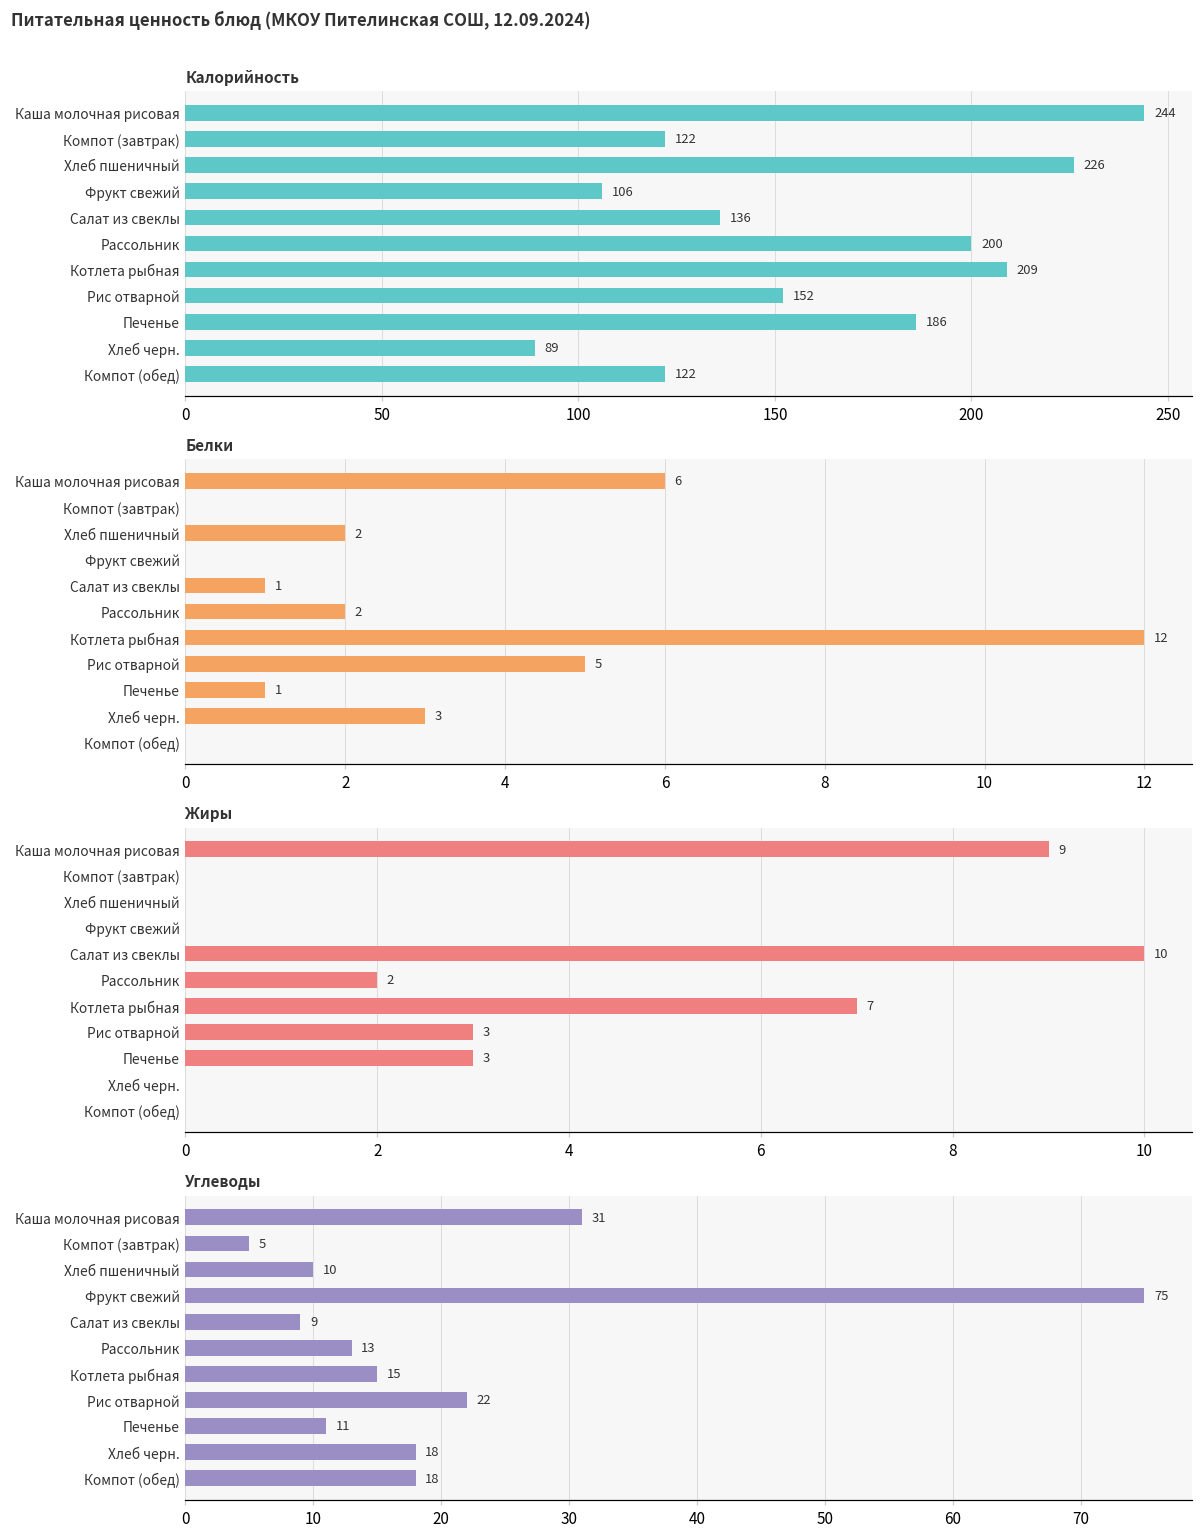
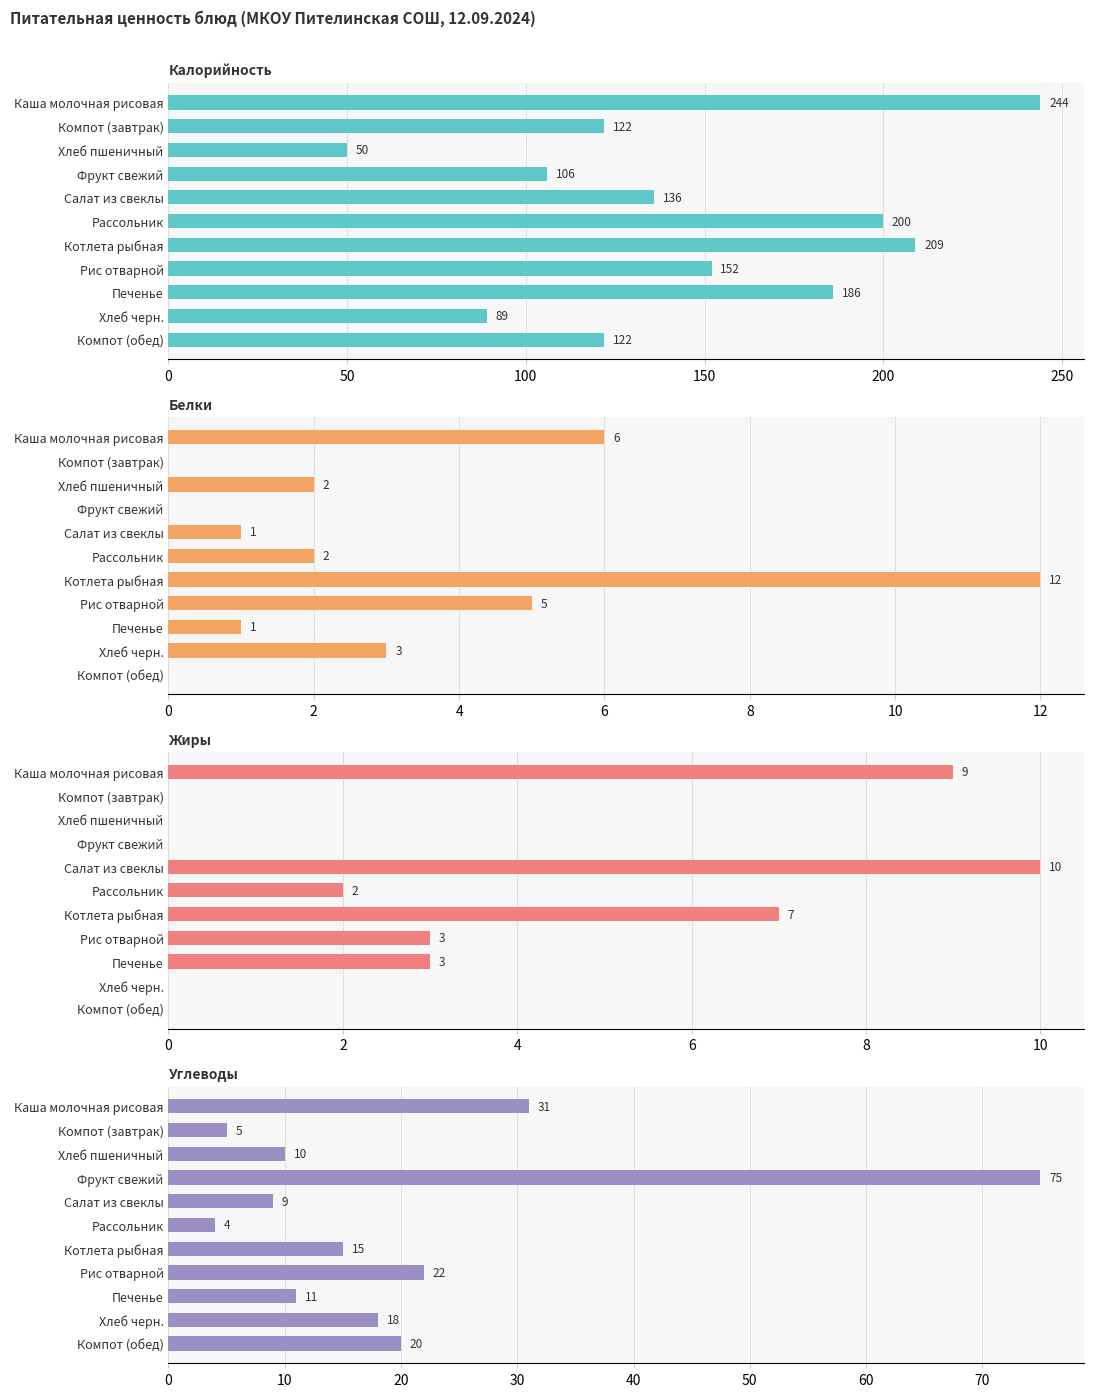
Калорийность, Хлеб пшеничный: 226 -> 50
Углеводы, Рассольник: 13 -> 4
Углеводы, Компот (обед): 18 -> 20
